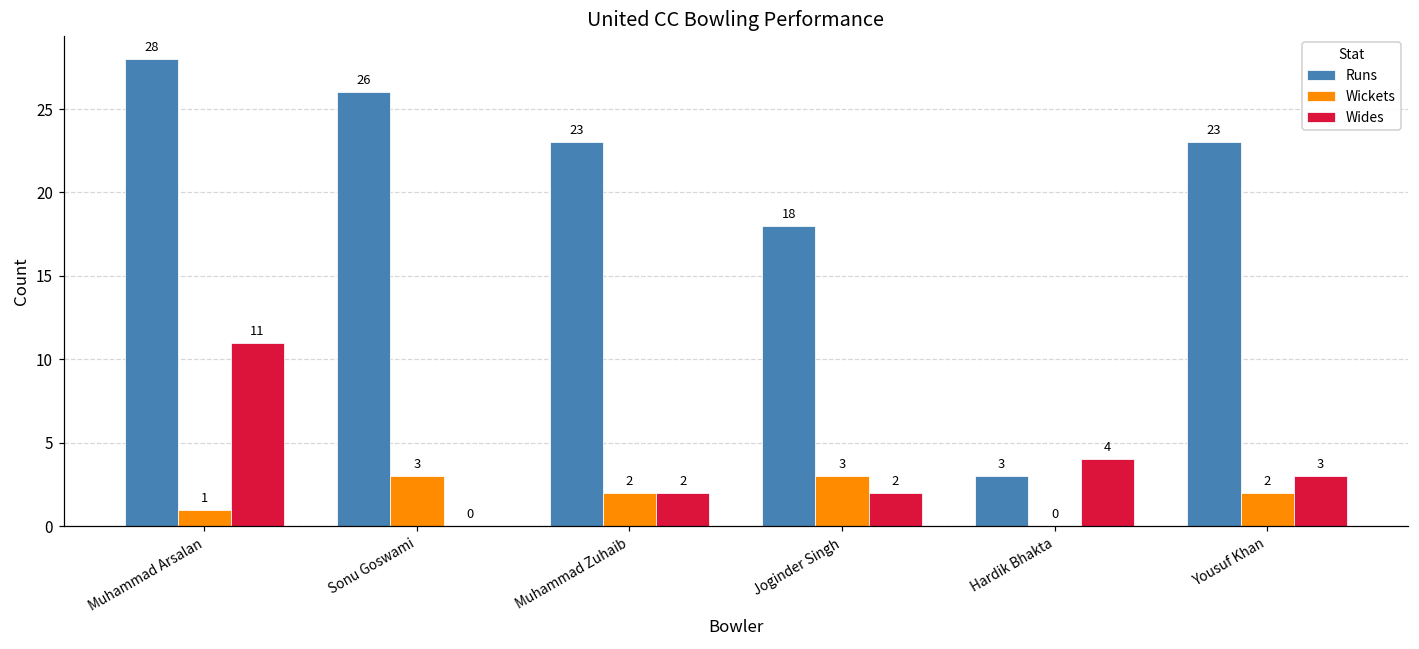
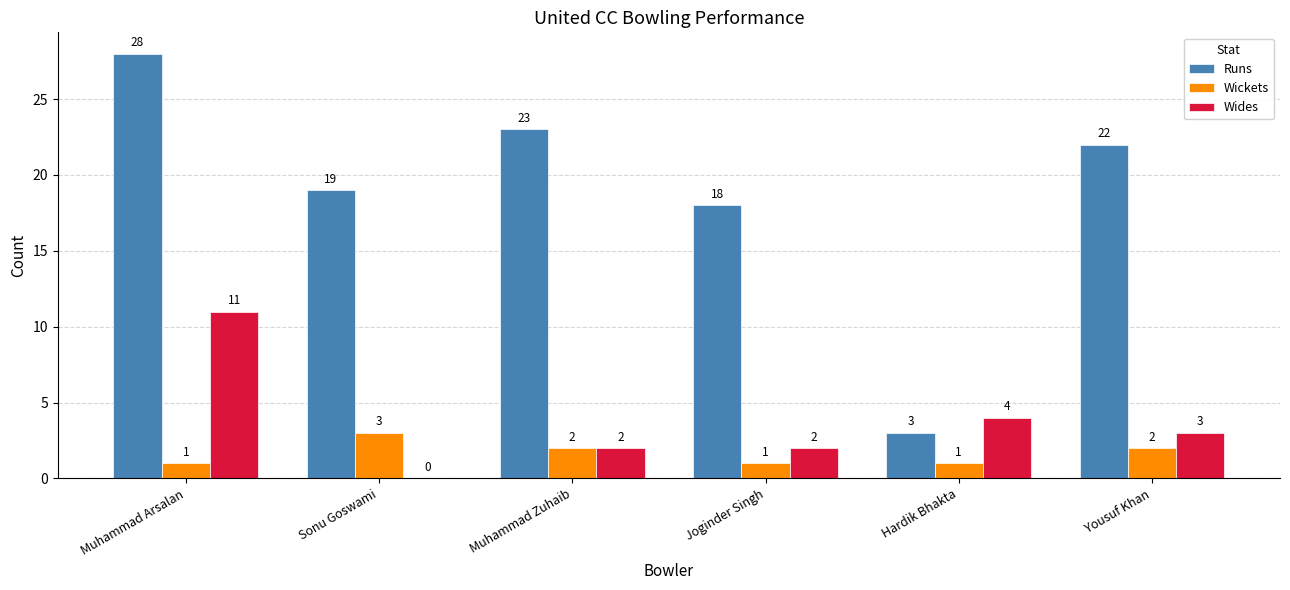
Runs, Sonu Goswami: 26 -> 19
Wickets, Joginder Singh: 3 -> 1
Wickets, Hardik Bhakta: 0 -> 1
Runs, Yousuf Khan: 23 -> 22
